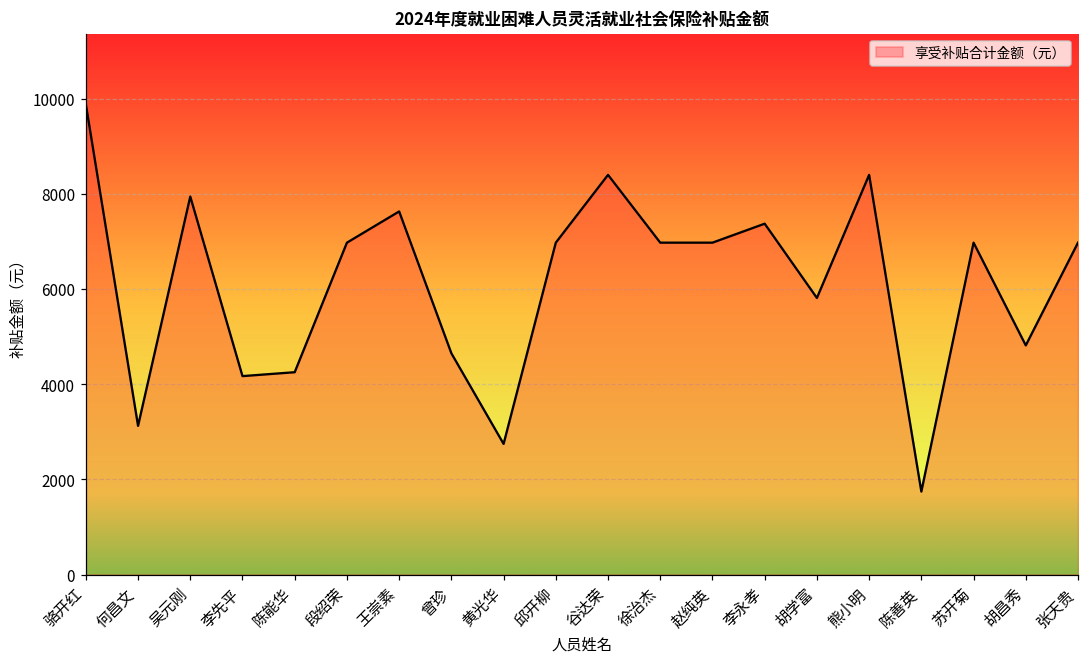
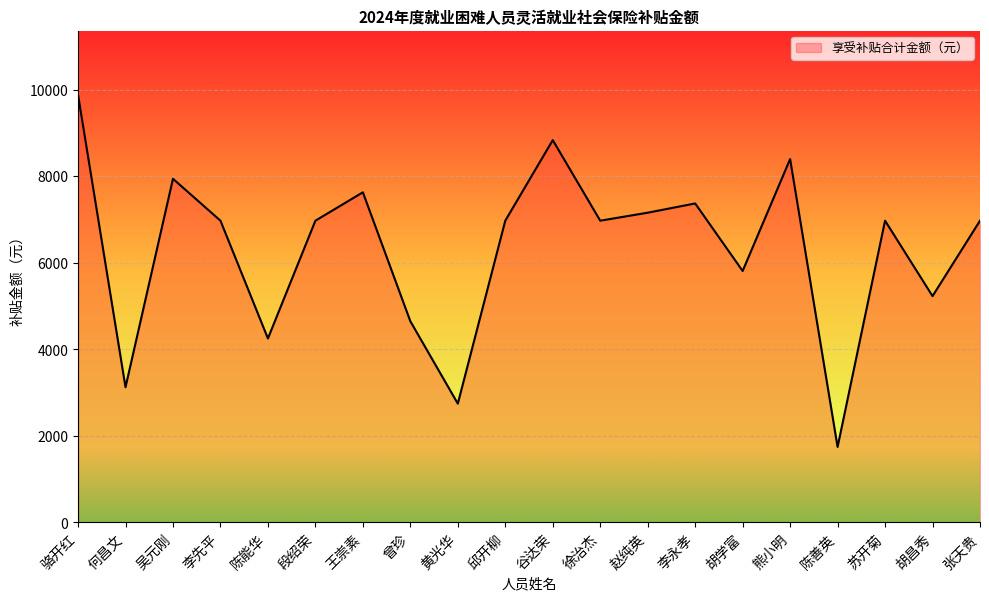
李先平: 4200 -> 7000
谷达荣: 8400 -> 8800
赵纯英: 7000 -> 7200
胡昌秀: 4800 -> 5200
